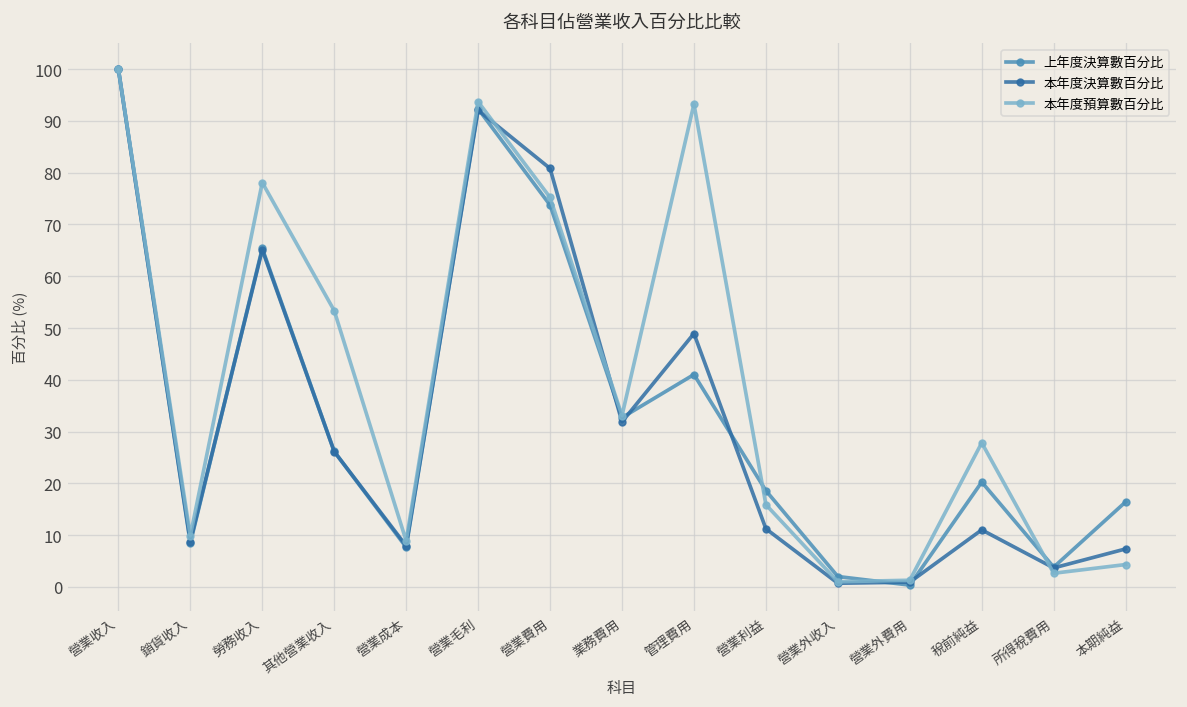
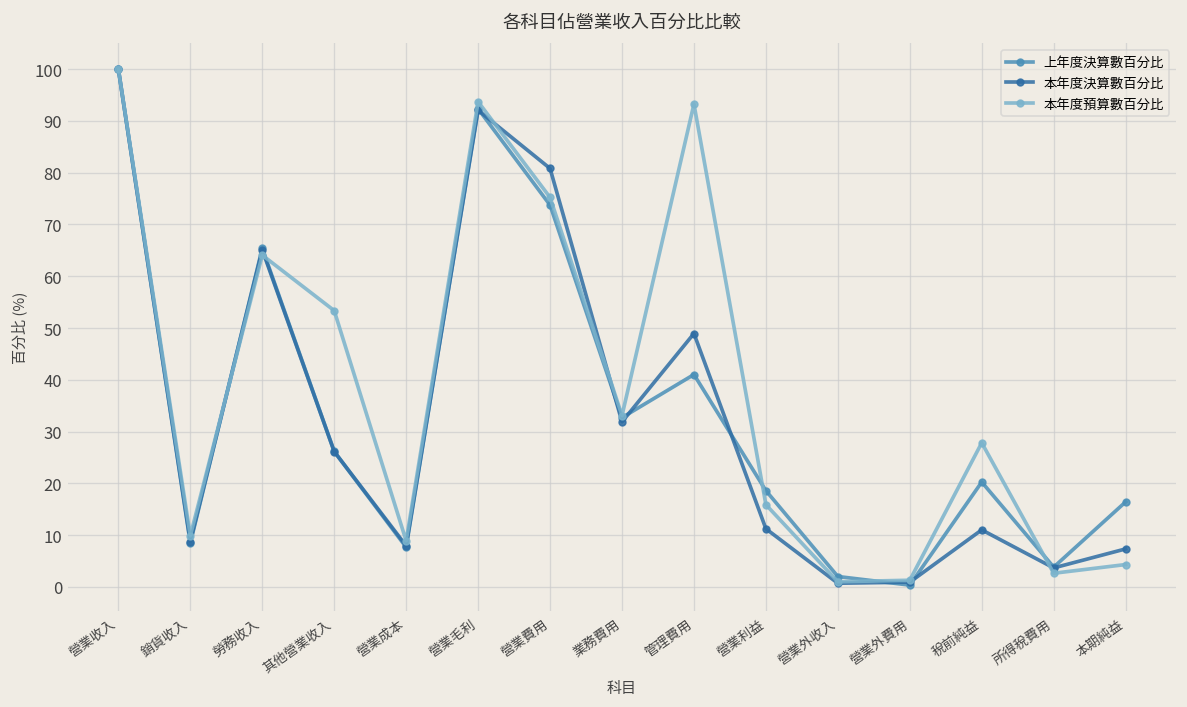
本年度預算數百分比, 勞務收入: 78 -> 64
